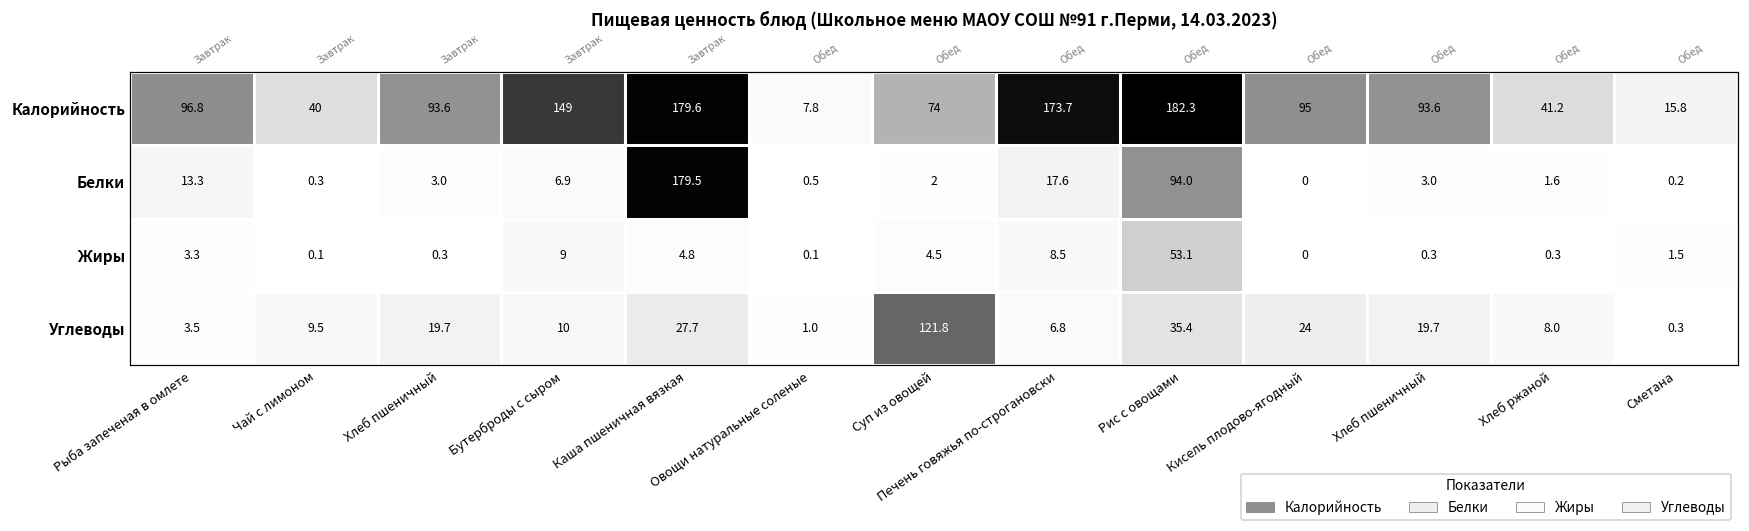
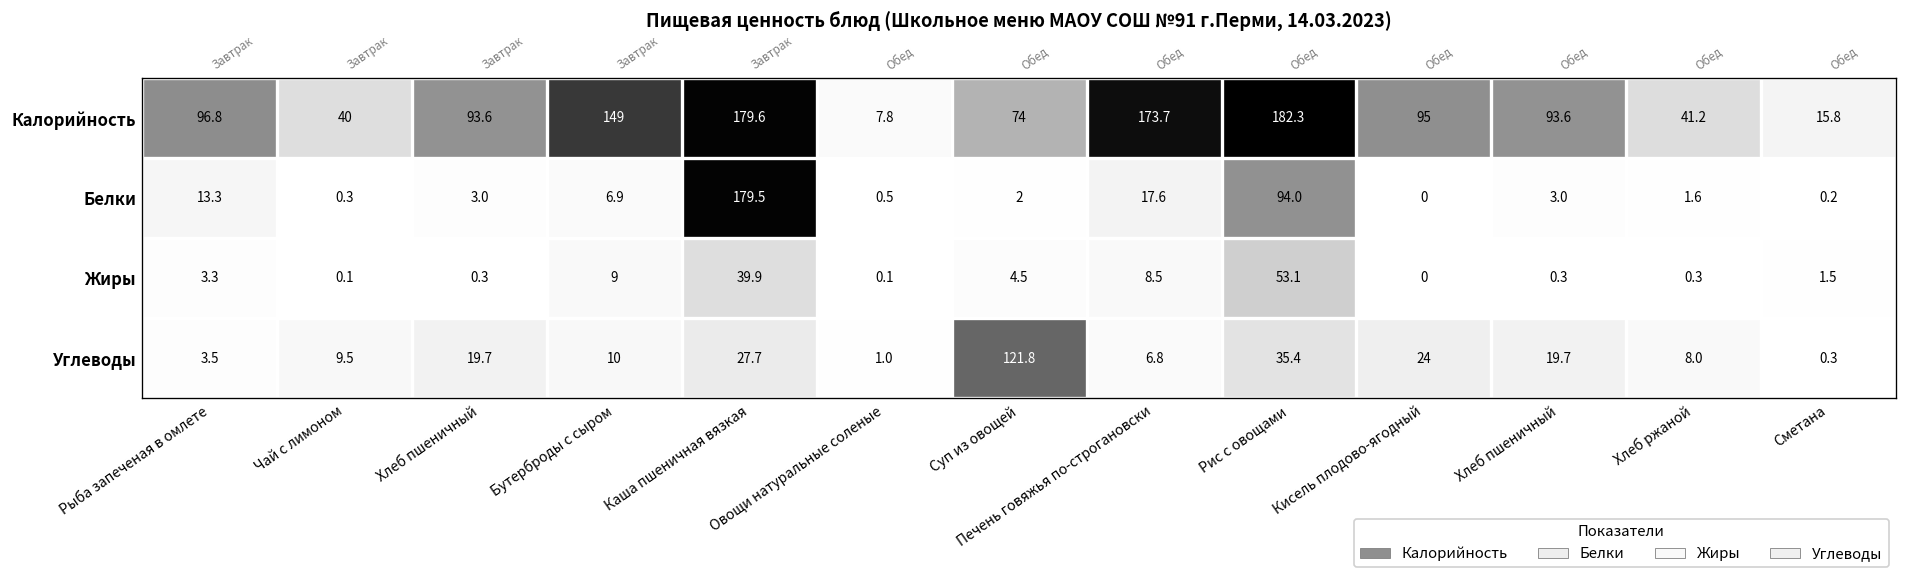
Жиры, Каша пшеничная вязкая: 4.8 -> 39.9
